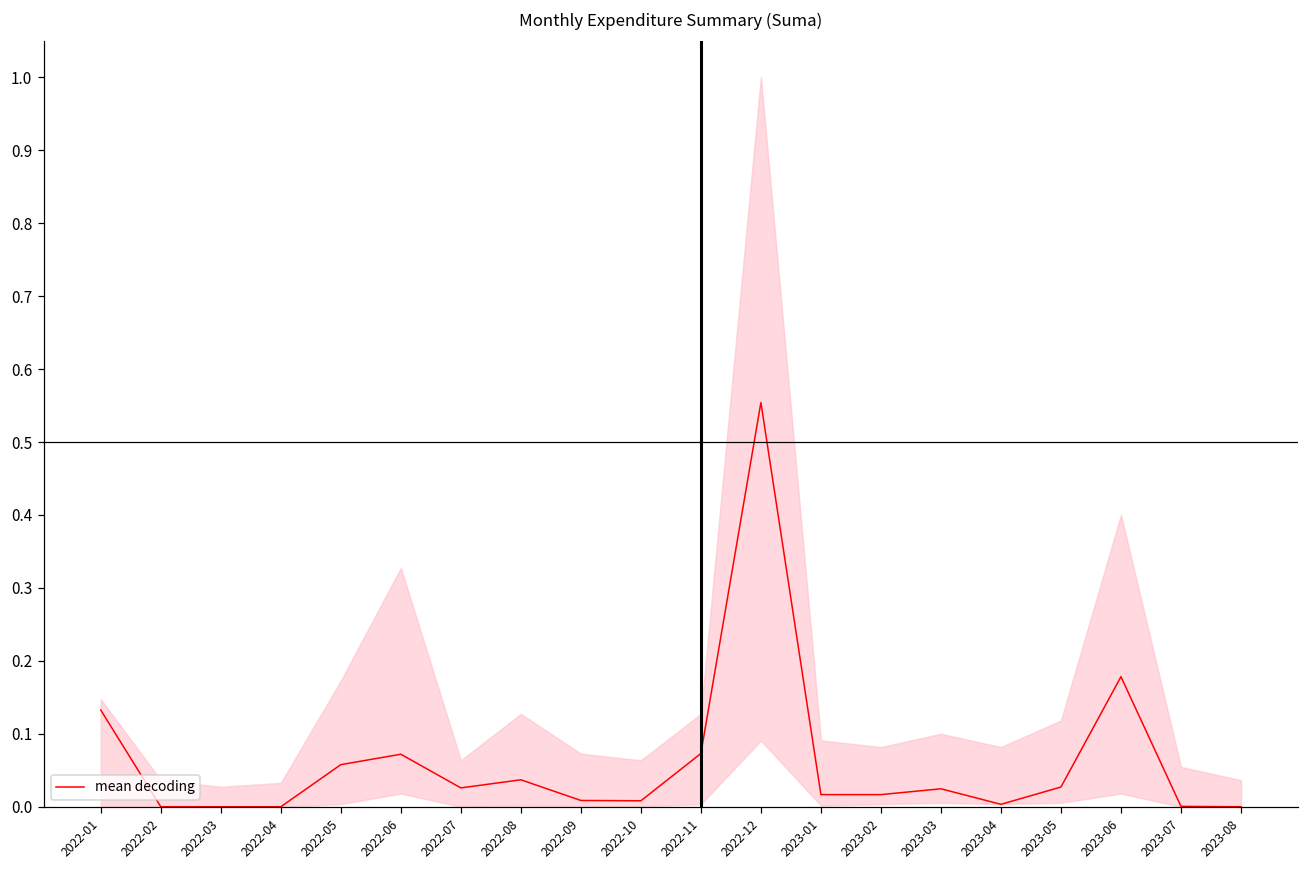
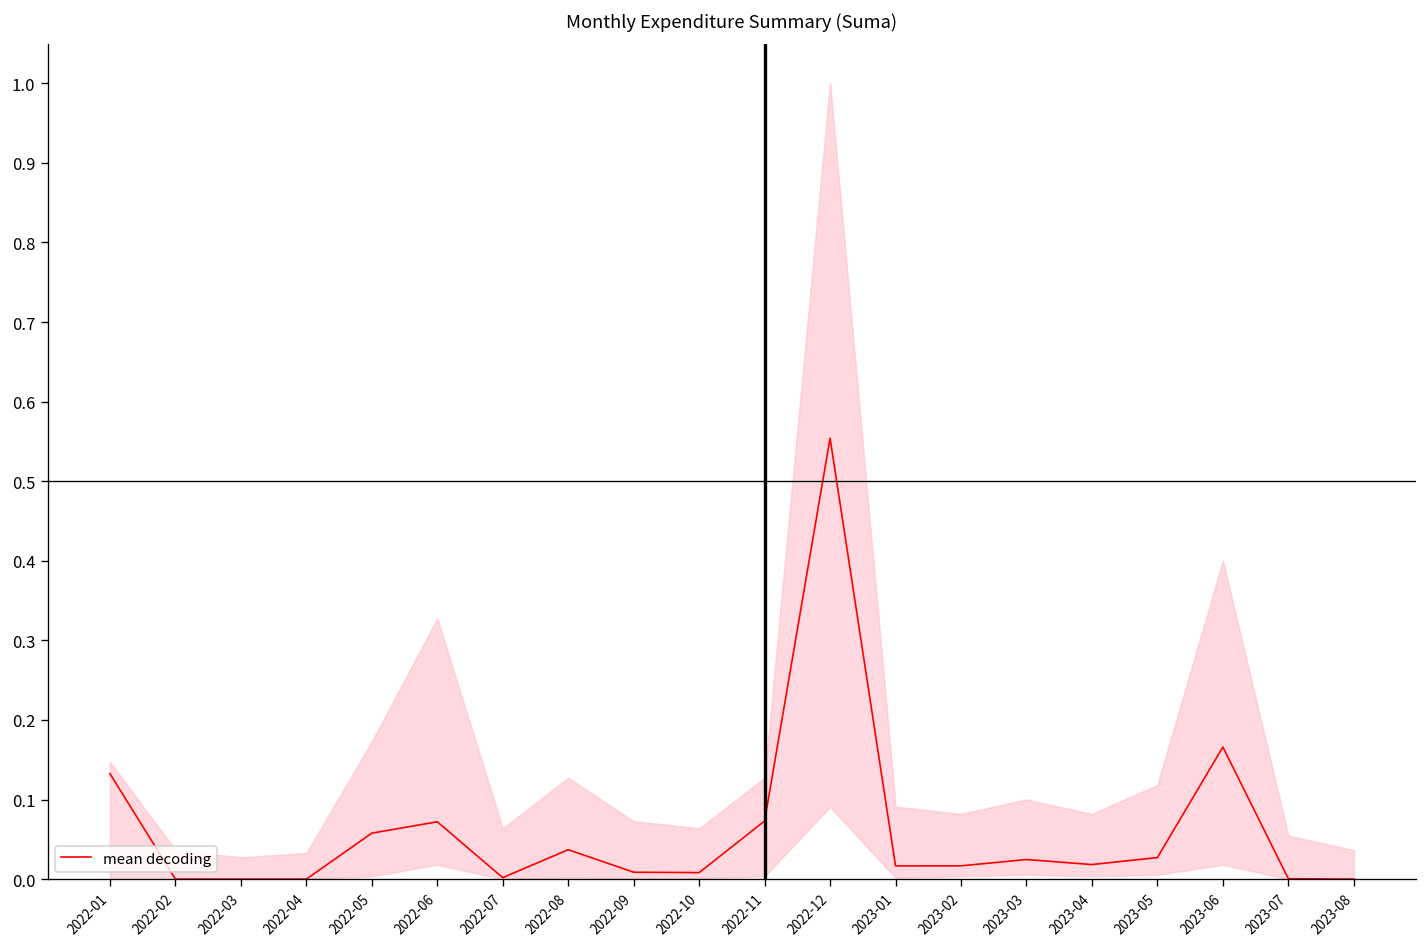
mean decoding, 2022-07: 0.03 -> 0.00
mean decoding, 2023-04: 0.00 -> 0.02
mean decoding, 2023-06: 0.18 -> 0.17
